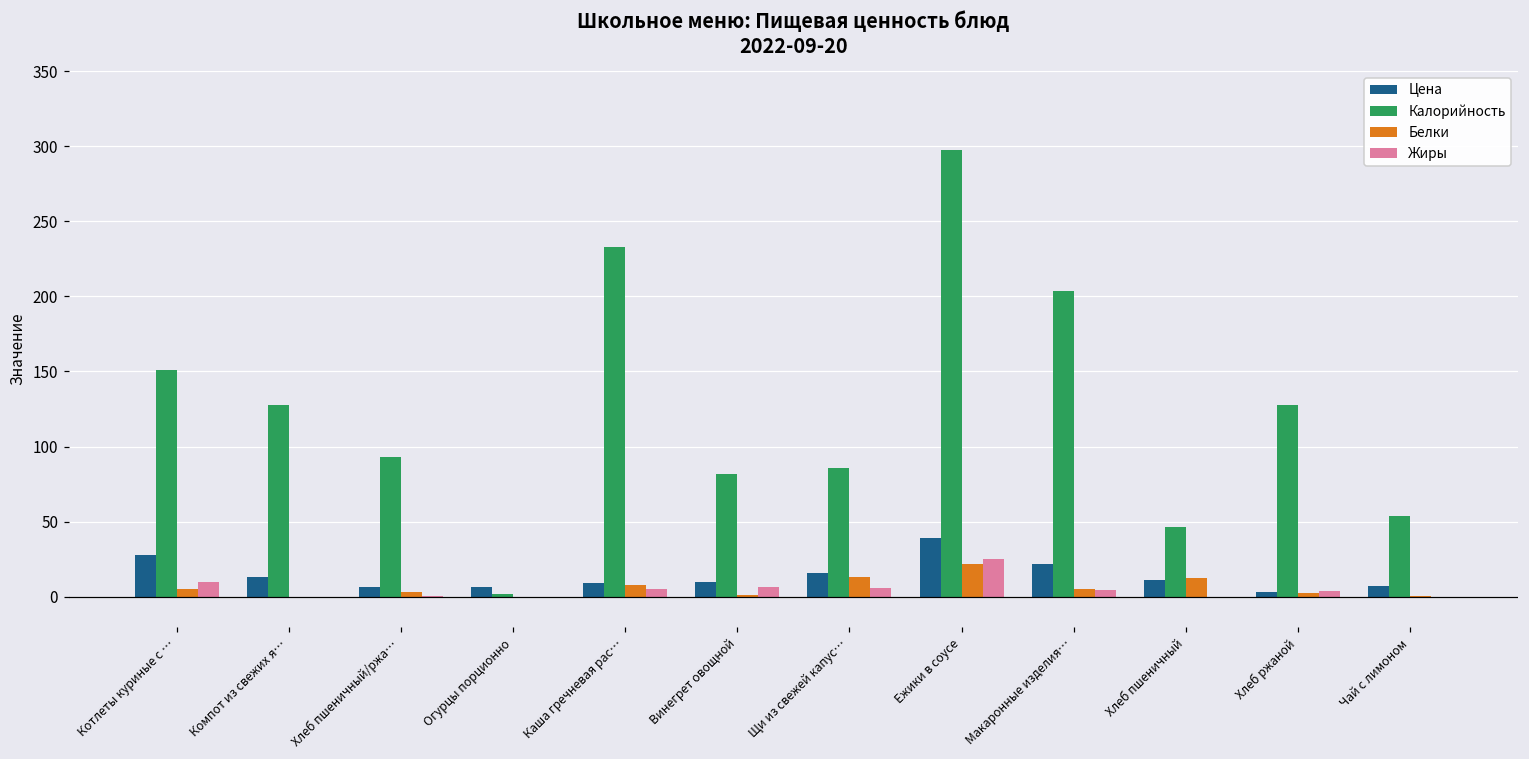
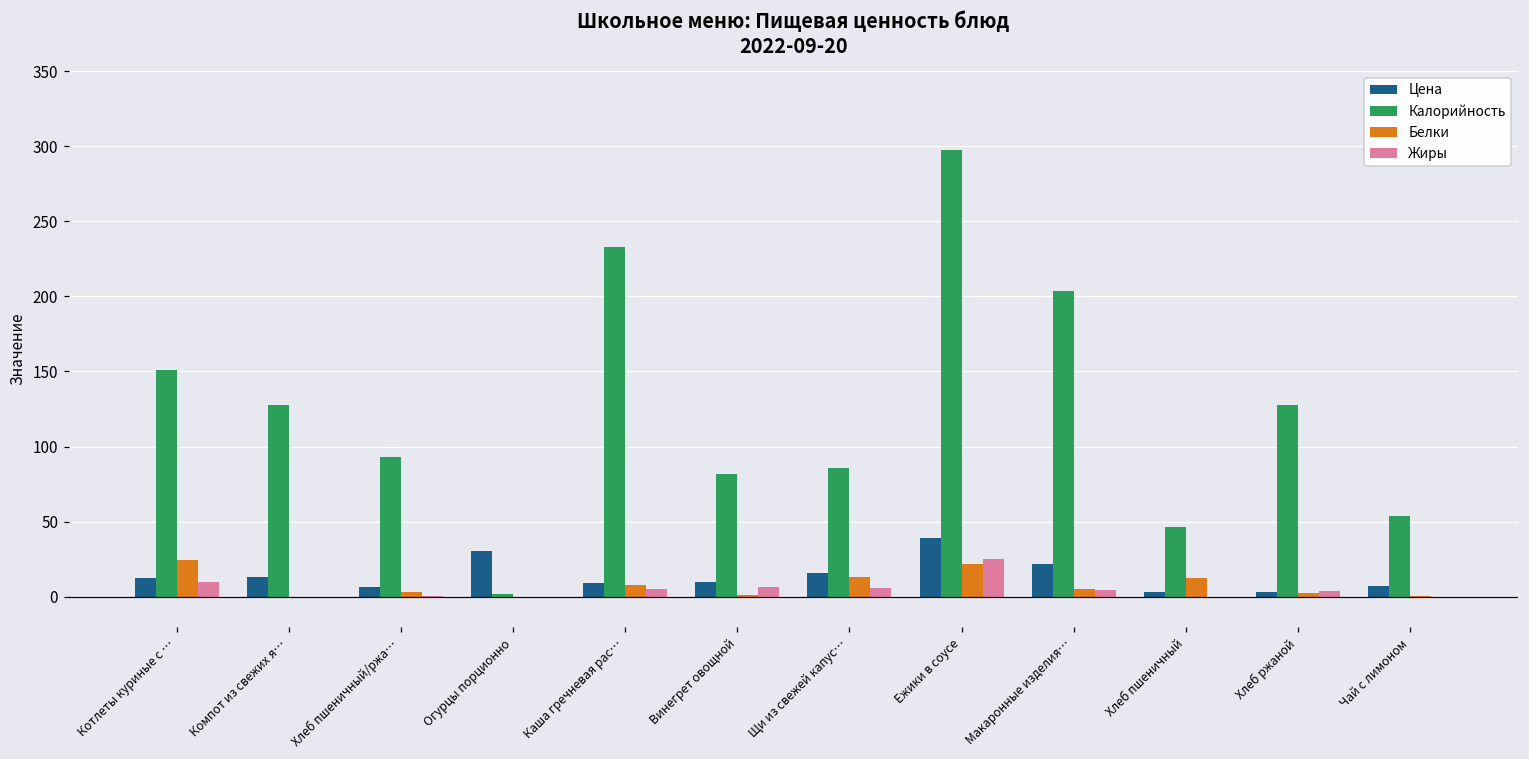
Цена, Котлеты куриные с …: 28 -> 13
Белки, Котлеты куриные с …: 5 -> 25
Цена, Огурцы порционно: 7 -> 31
Цена, Хлеб пшеничный: 11 -> 3
